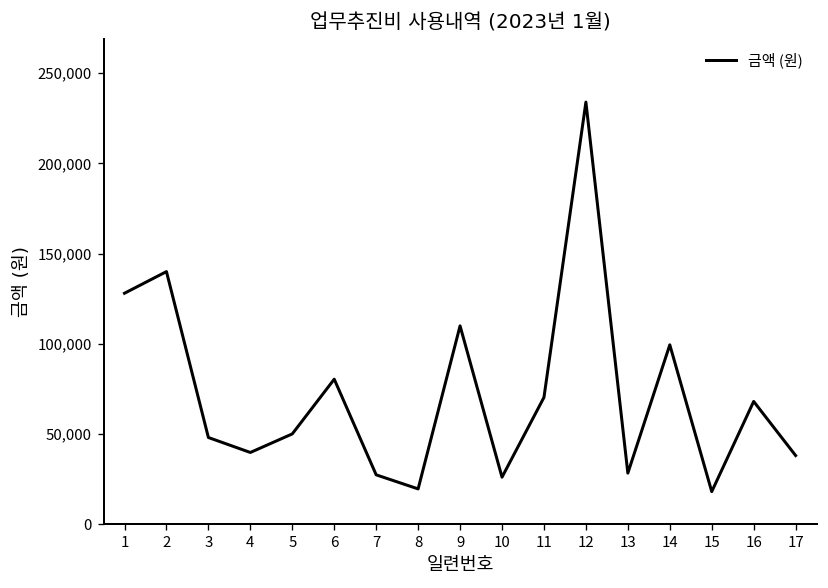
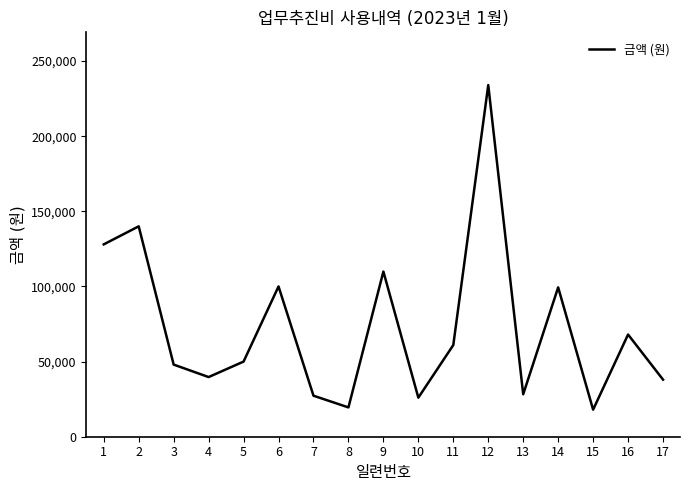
6: 80,000 -> 100,000
11: 70,000 -> 61,000
